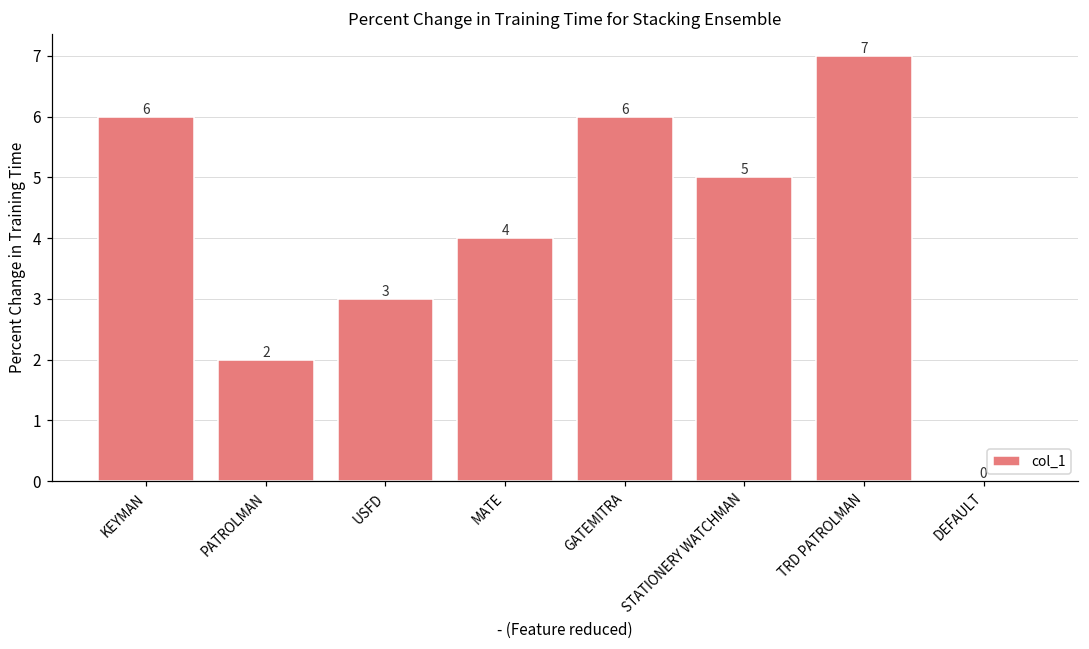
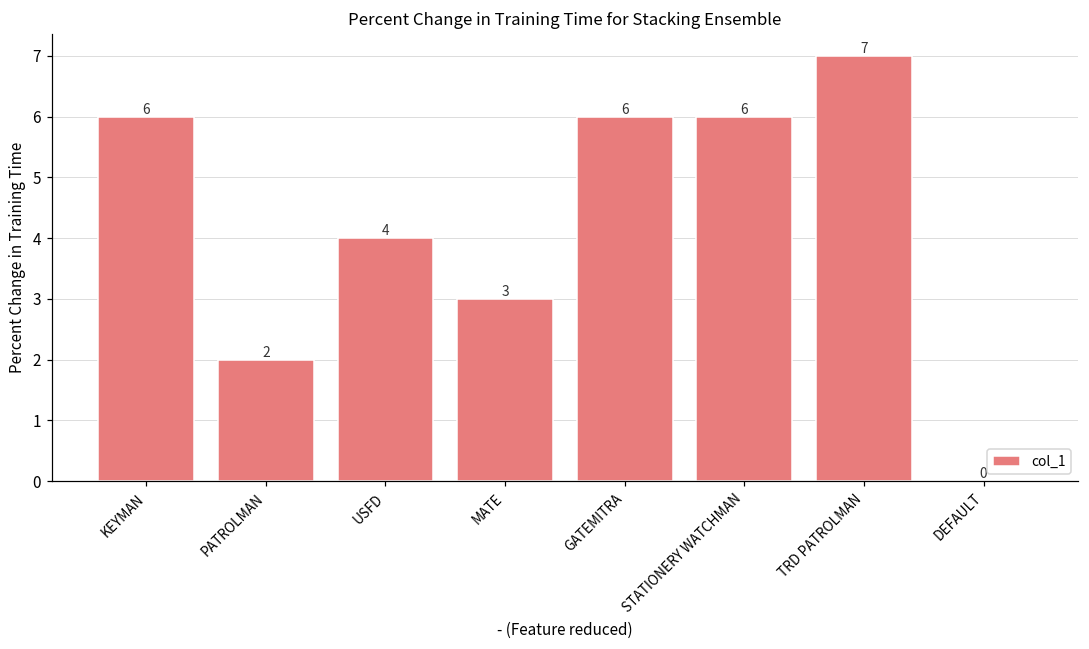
USFD: 3 -> 4
MATE: 4 -> 3
STATIONERY WATCHMAN: 5 -> 6
